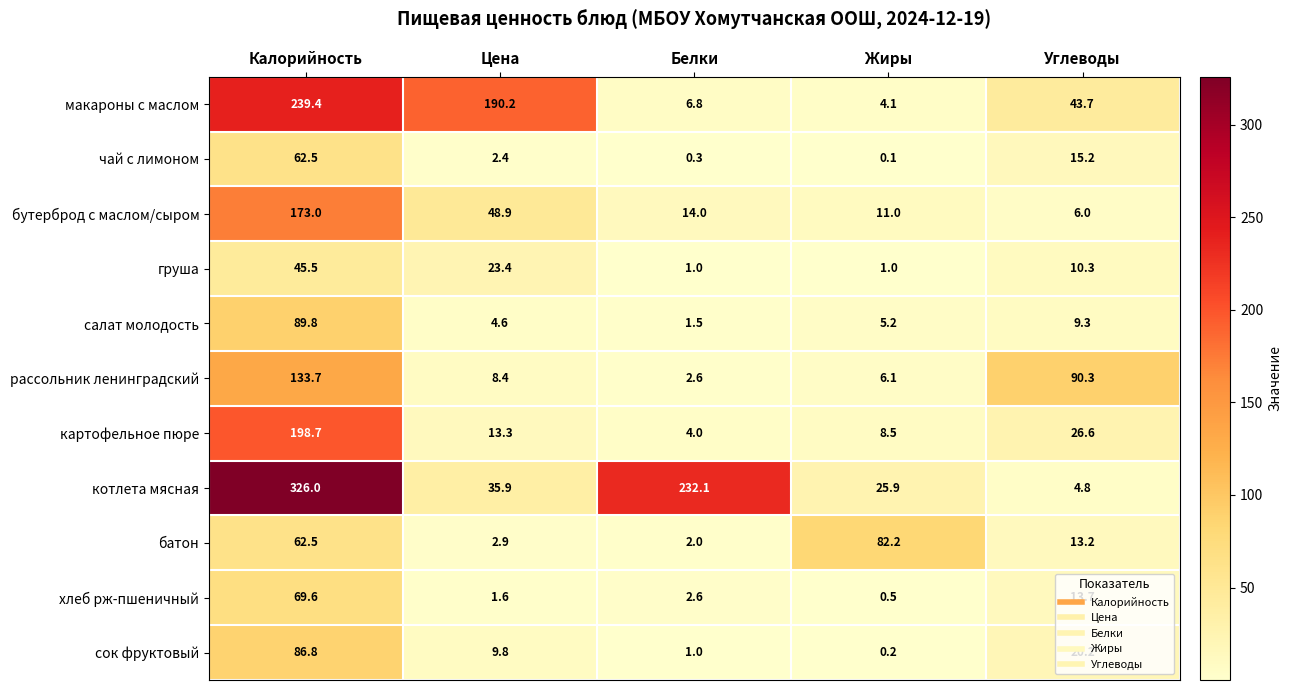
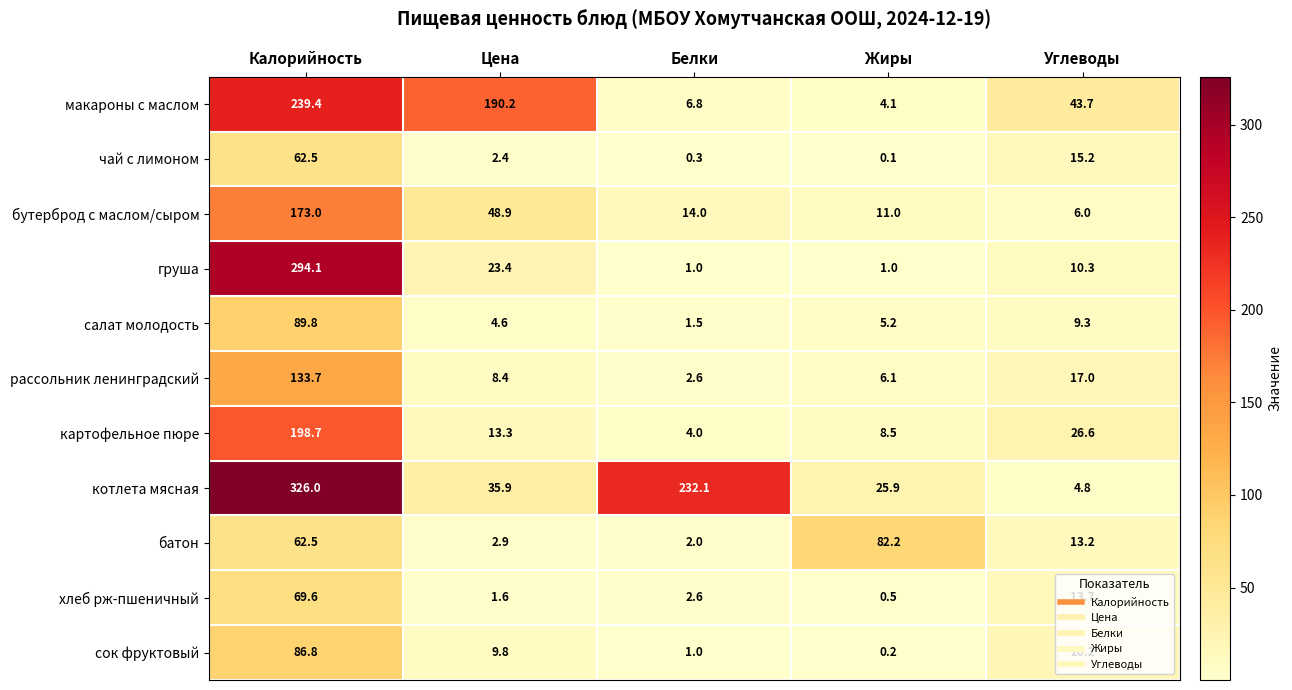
груша, Калорийность: 45.5 -> 294.1
рассольник ленинградский, Углеводы: 90.3 -> 17.0
